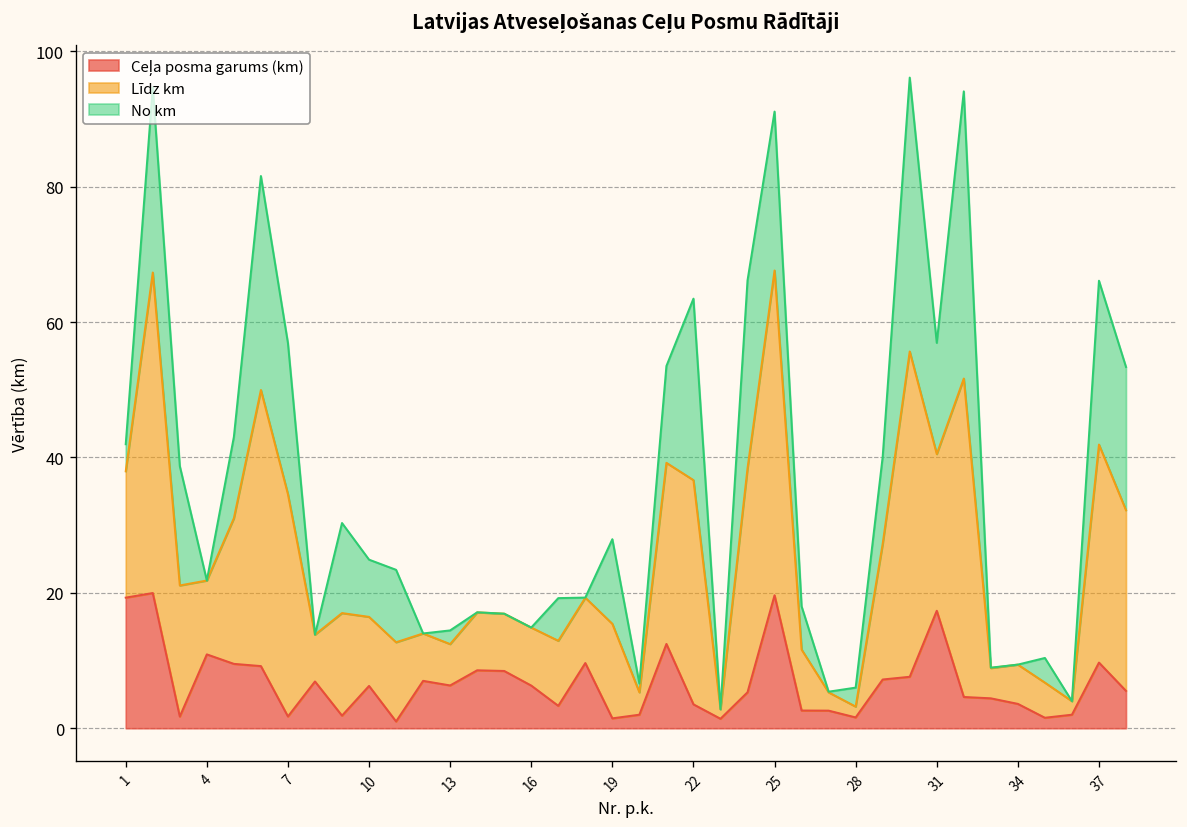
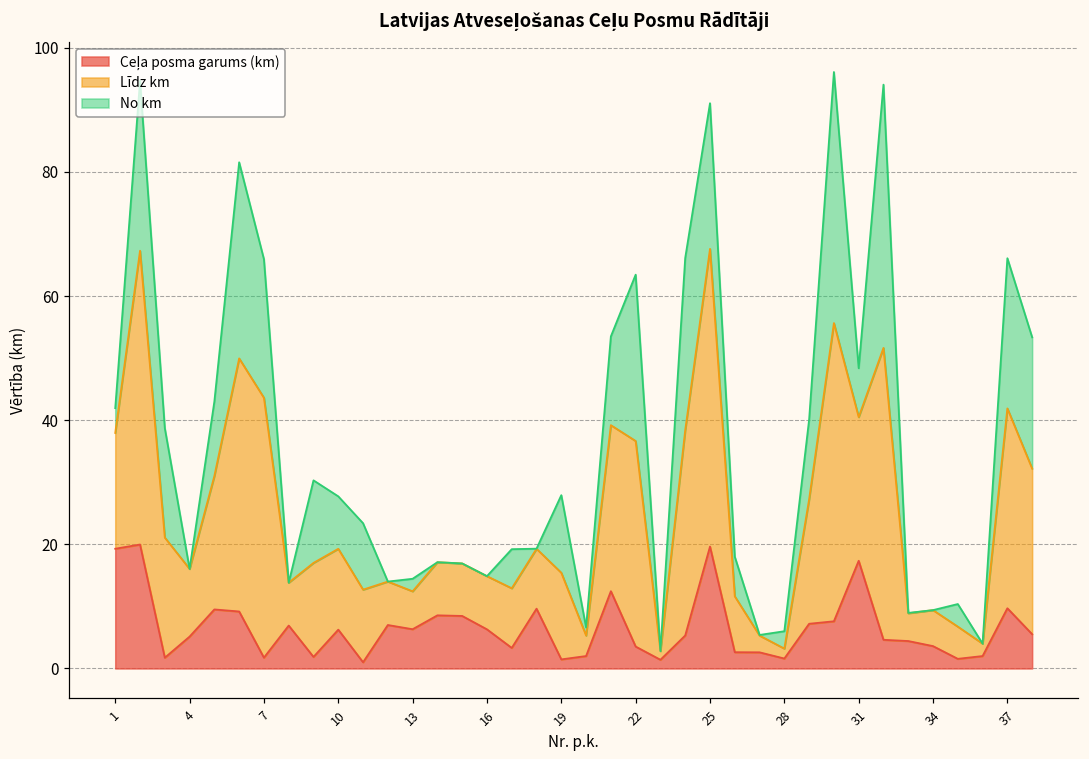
Ceļa posma garums (km), 4: 11 -> 5
Līdz km, 7: 33 -> 42
Līdz km, 10: 10 -> 13
No km, 31: 16 -> 8
